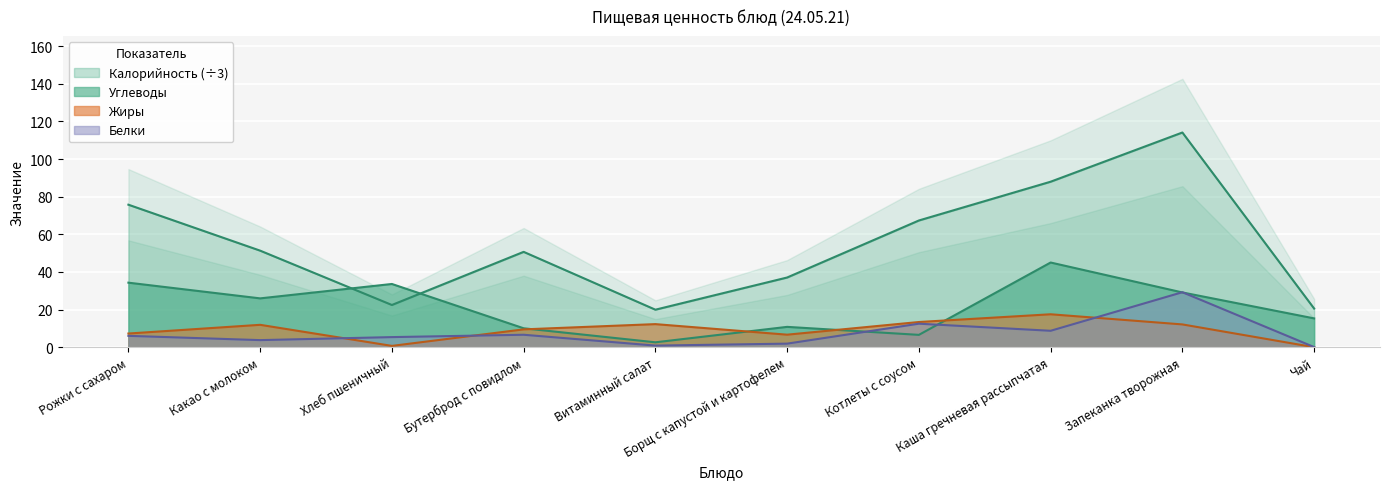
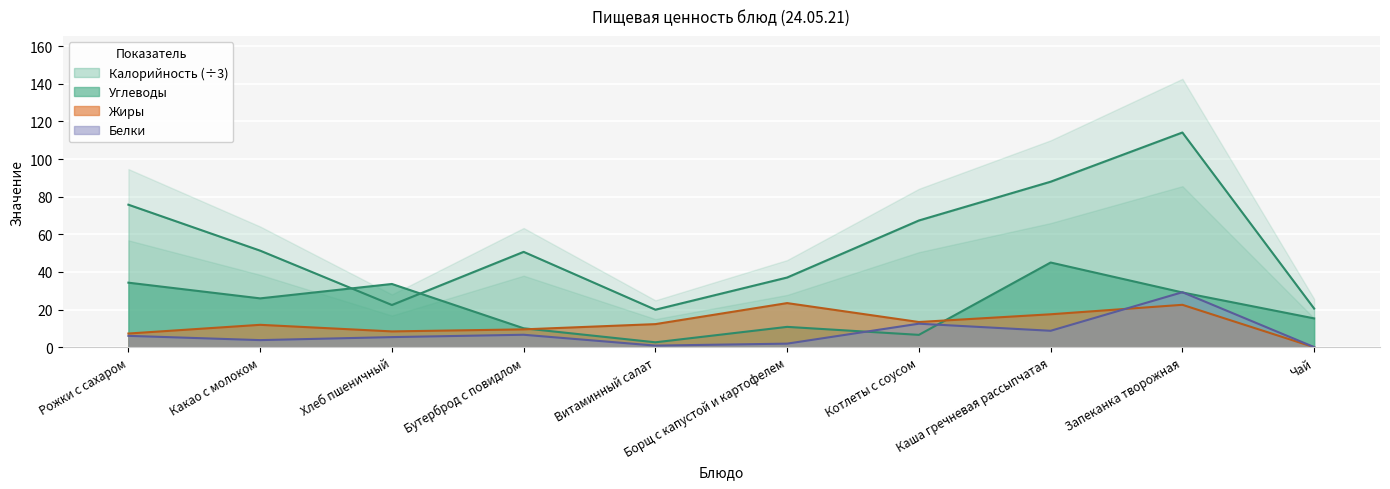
Жиры, Хлеб пшеничный: 1 -> 8
Жиры, Борщ с капустой и картофелем: 7 -> 23
Жиры, Запеканка творожная: 12 -> 23
